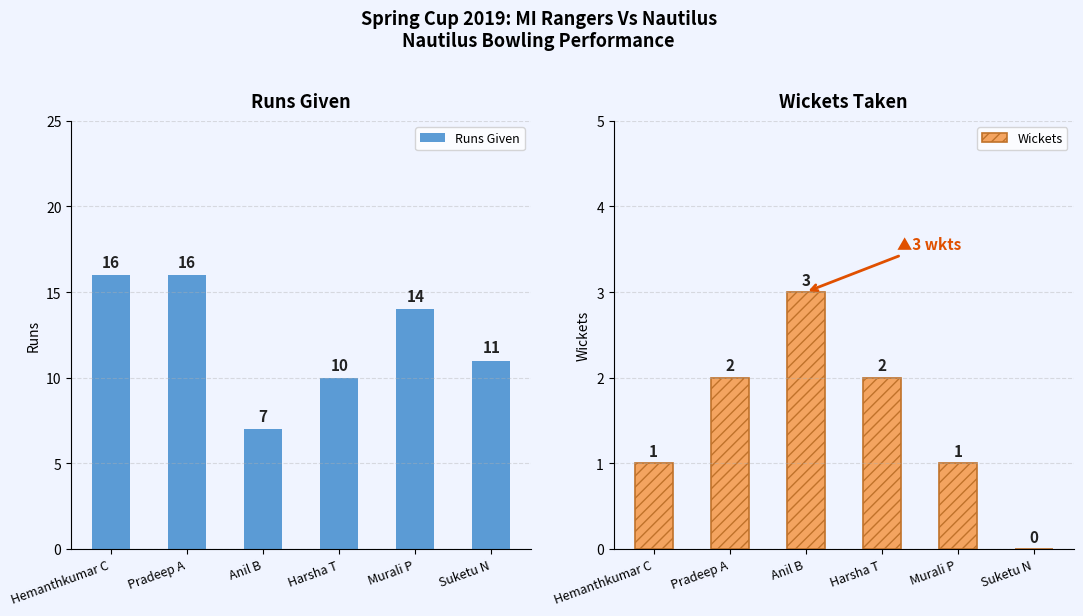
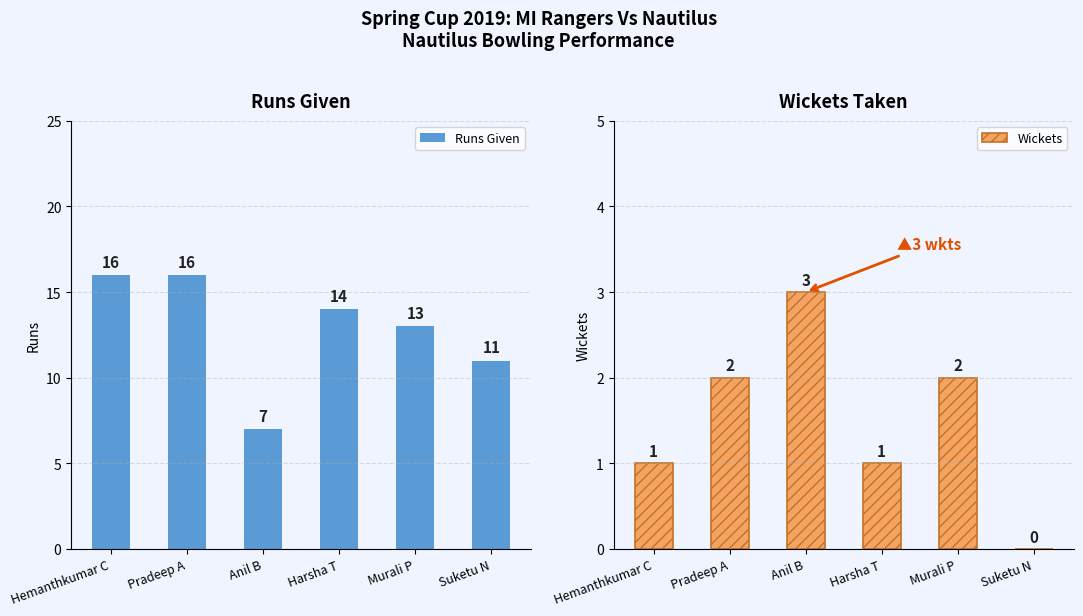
Runs Given, Harsha T: 10 -> 14
Runs Given, Murali P: 14 -> 13
Wickets Taken, Harsha T: 2 -> 1
Wickets Taken, Murali P: 1 -> 2
